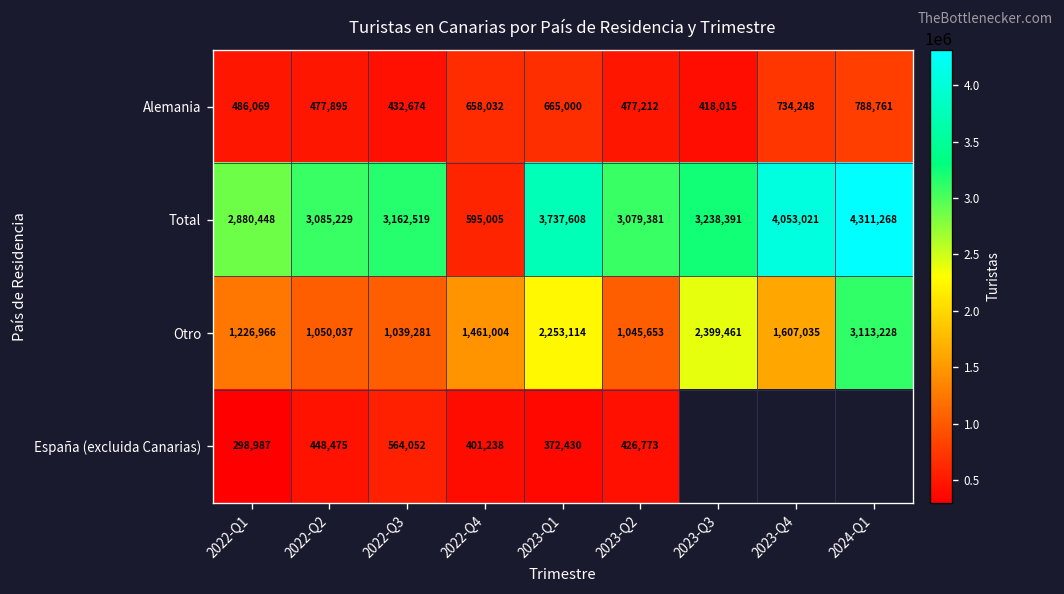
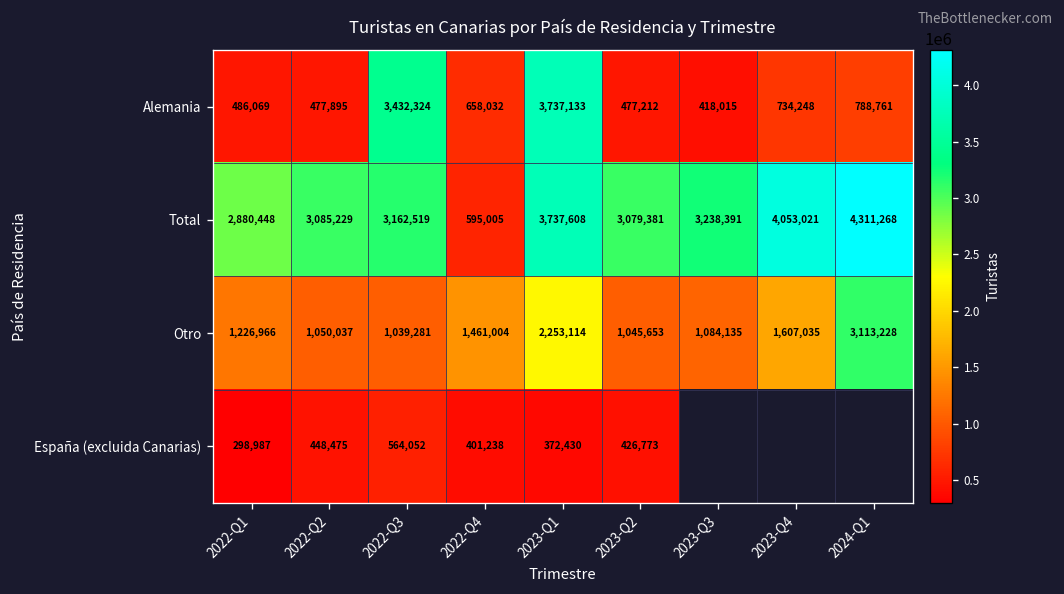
Alemania, 2022-Q3: 432,674 -> 3,432,324
Alemania, 2023-Q1: 665,000 -> 3,737,133
Otro, 2023-Q3: 2,399,461 -> 1,084,135
